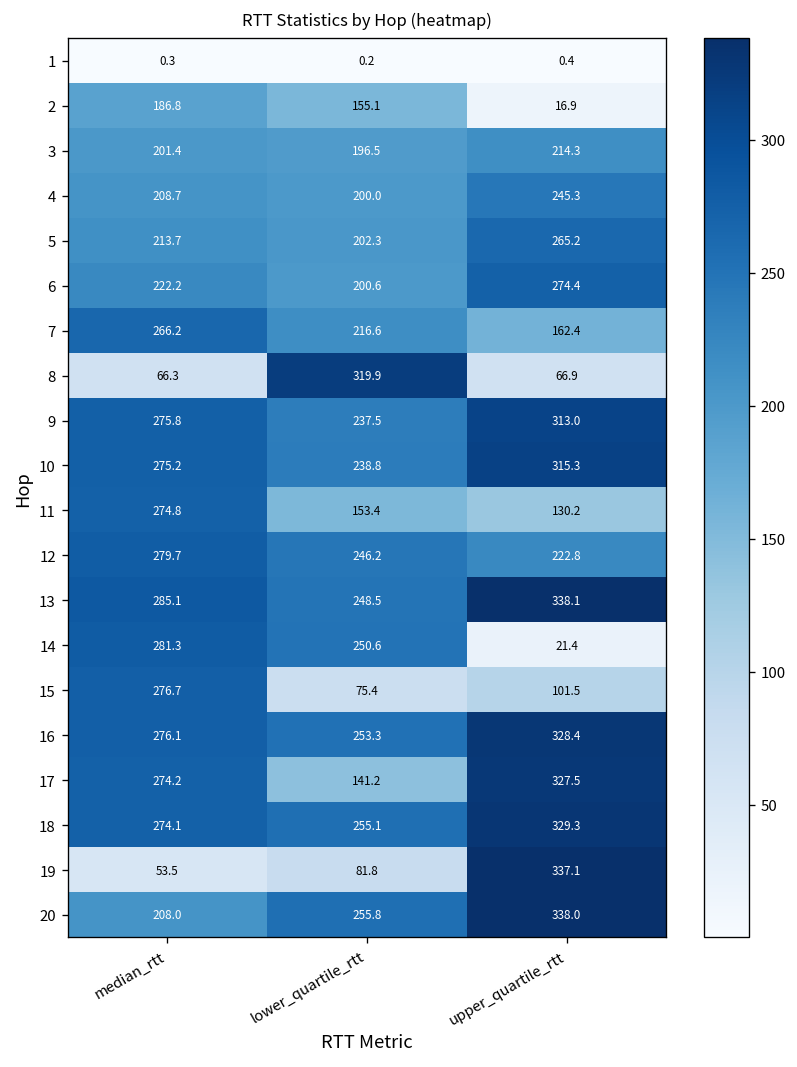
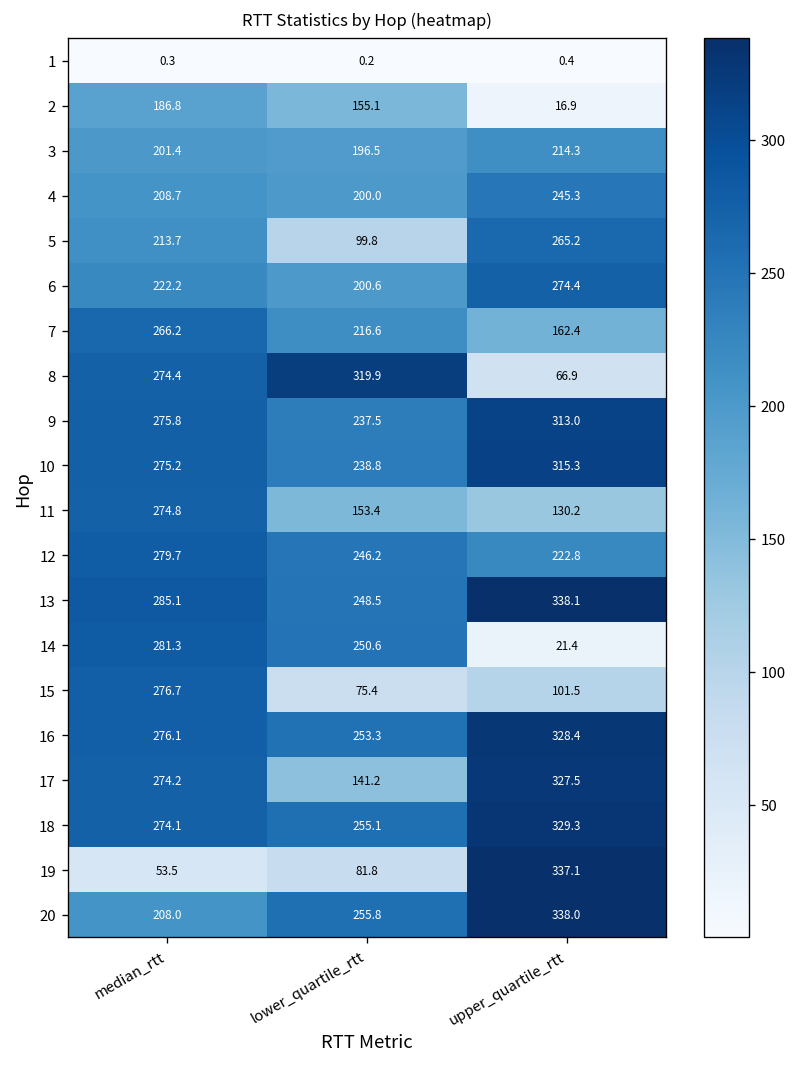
5, lower_quartile_rtt: 202.3 -> 99.8
8, median_rtt: 66.3 -> 274.4
